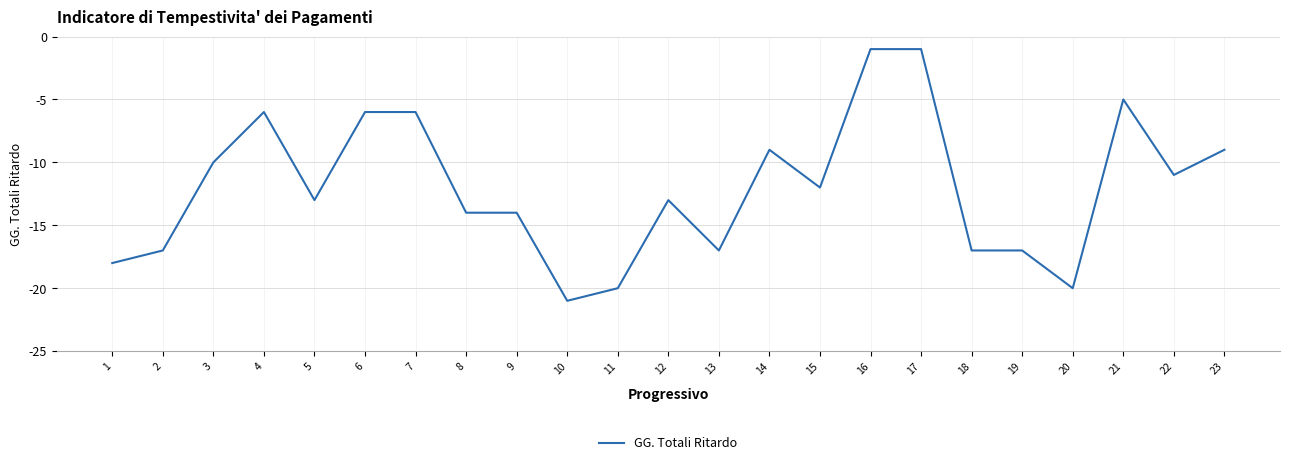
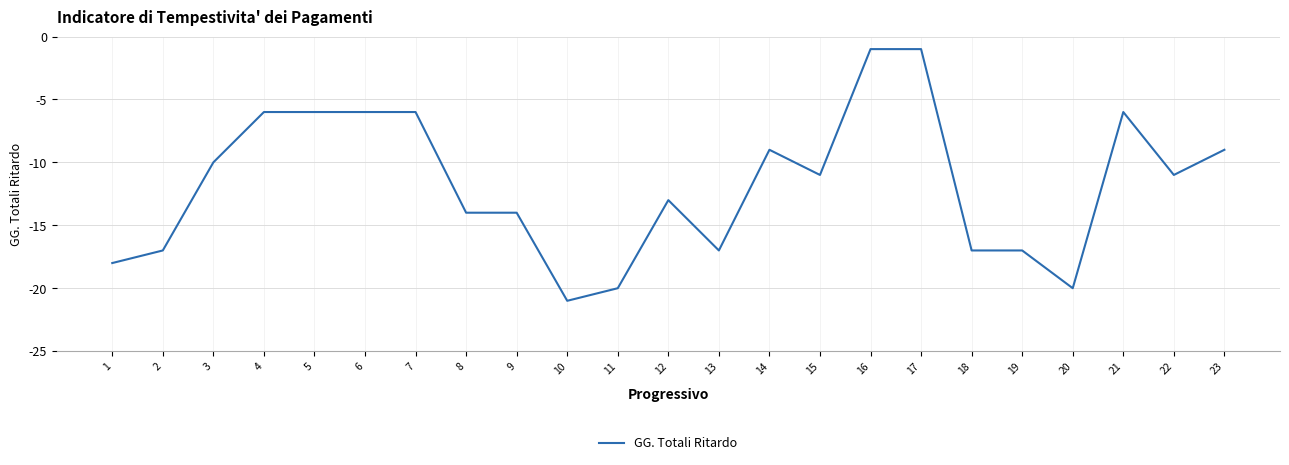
5: -13 -> -6
15: -12 -> -11
21: -5 -> -6
